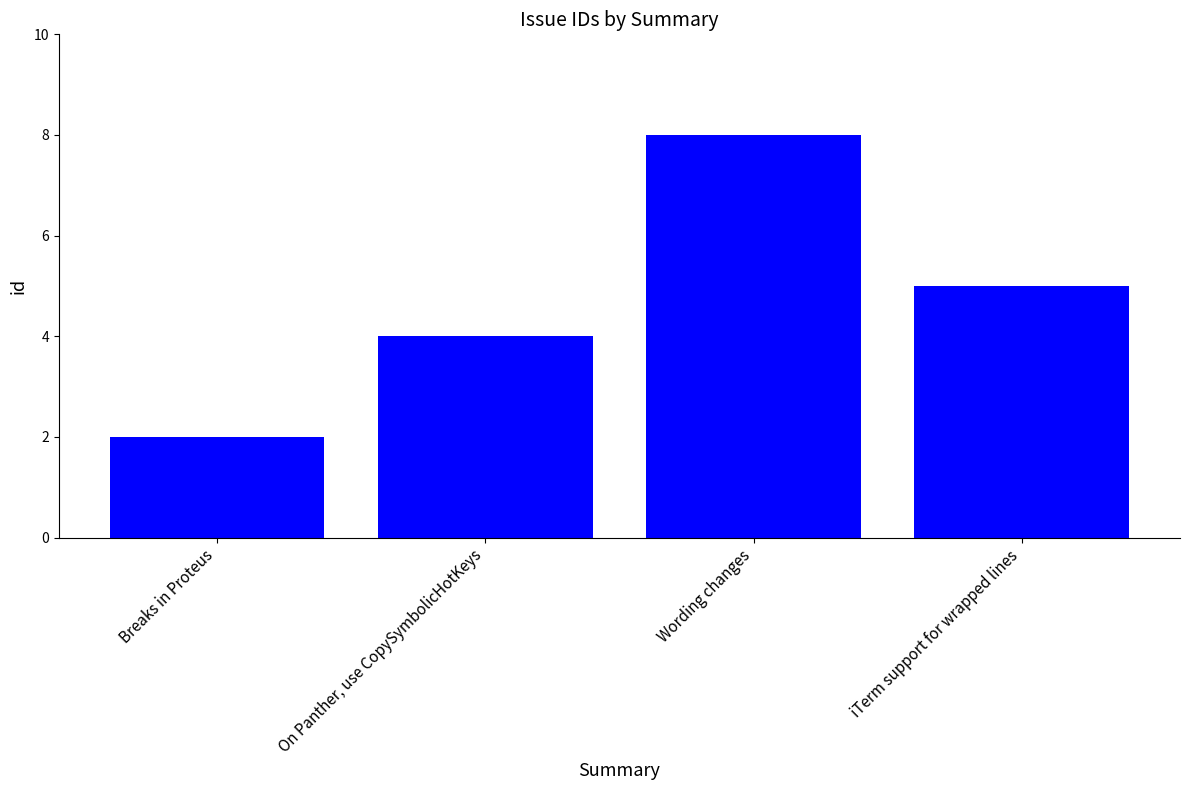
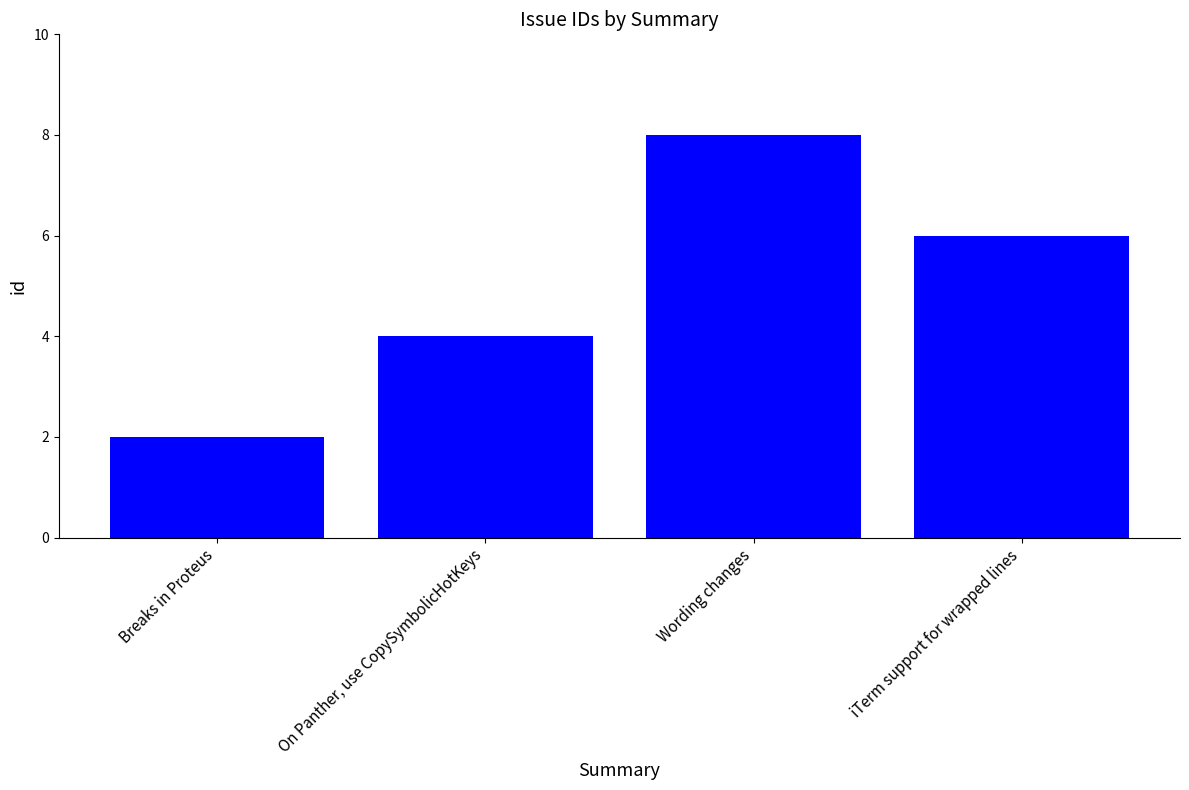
iTerm support for wrapped lines: 5 -> 6
